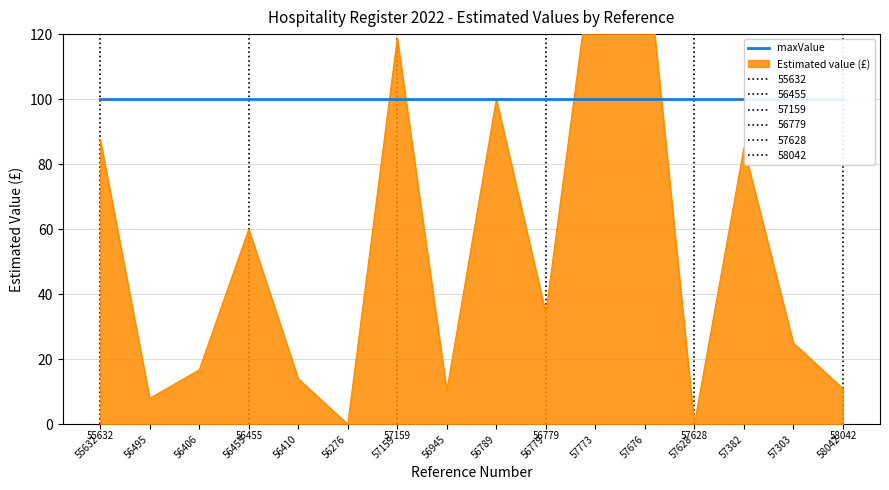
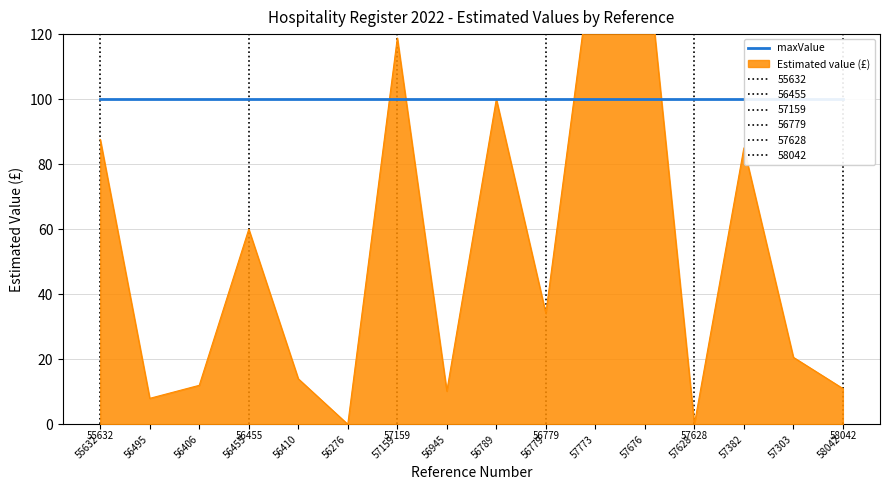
Estimated value (£), 56406: 17 -> 12
Estimated value (£), 57303: 25 -> 21
